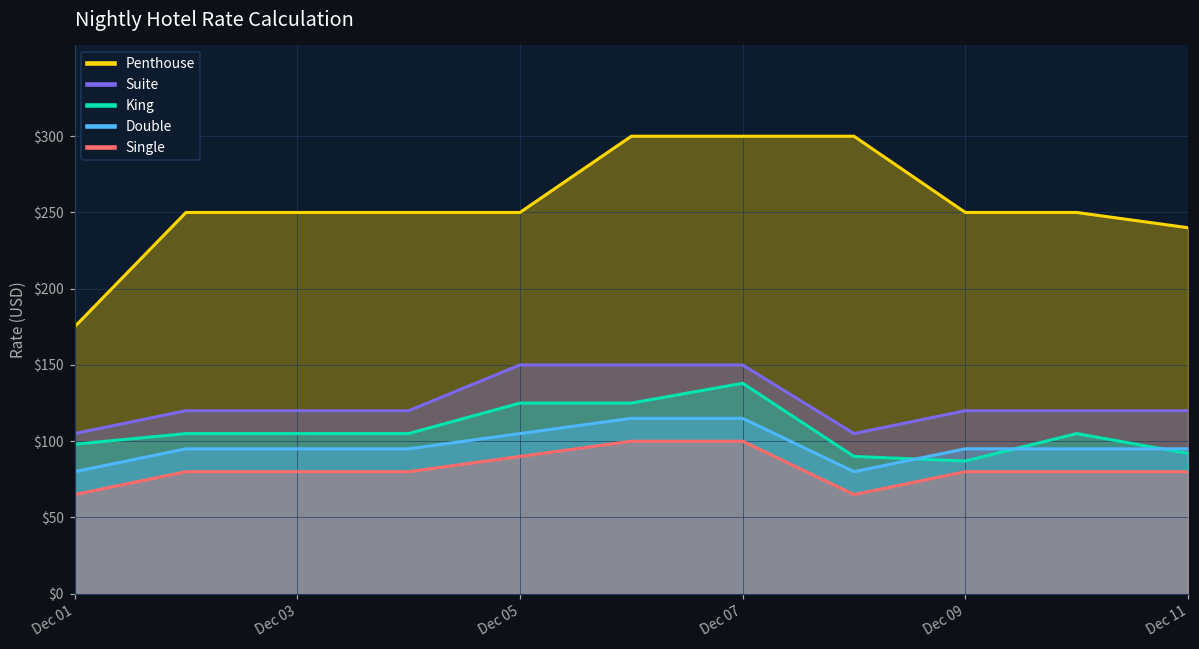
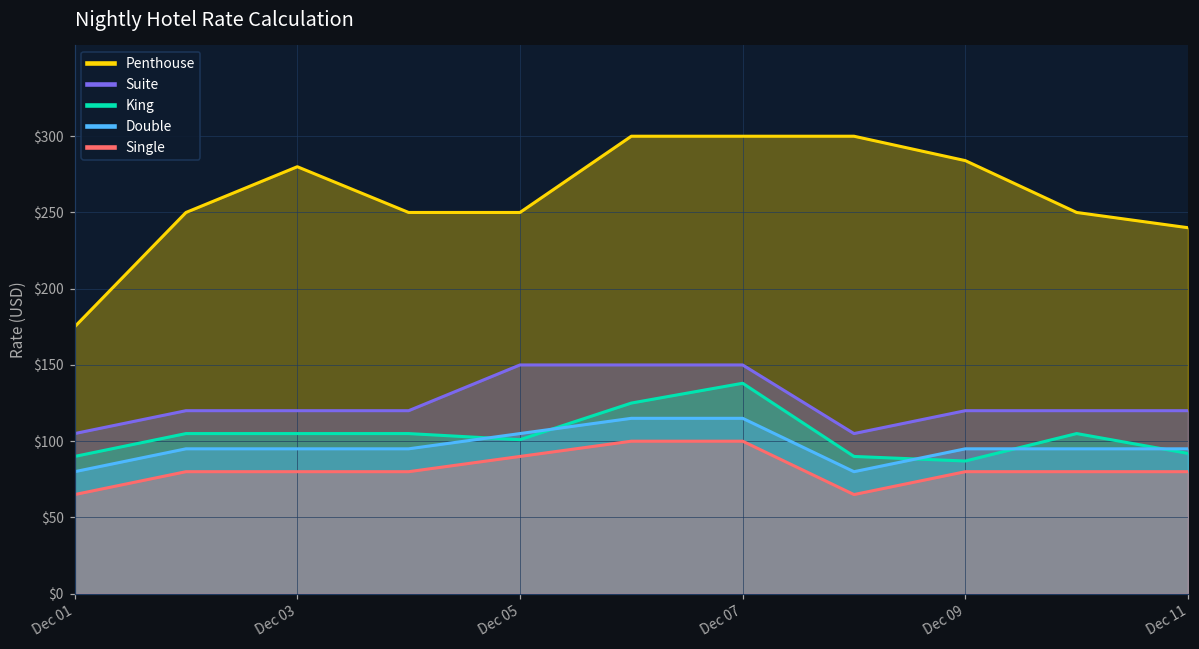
King, Dec 01: $98 -> $90
Penthouse, Dec 03: $250 -> $280
King, Dec 05: $125 -> $101
Penthouse, Dec 09: $250 -> $284
